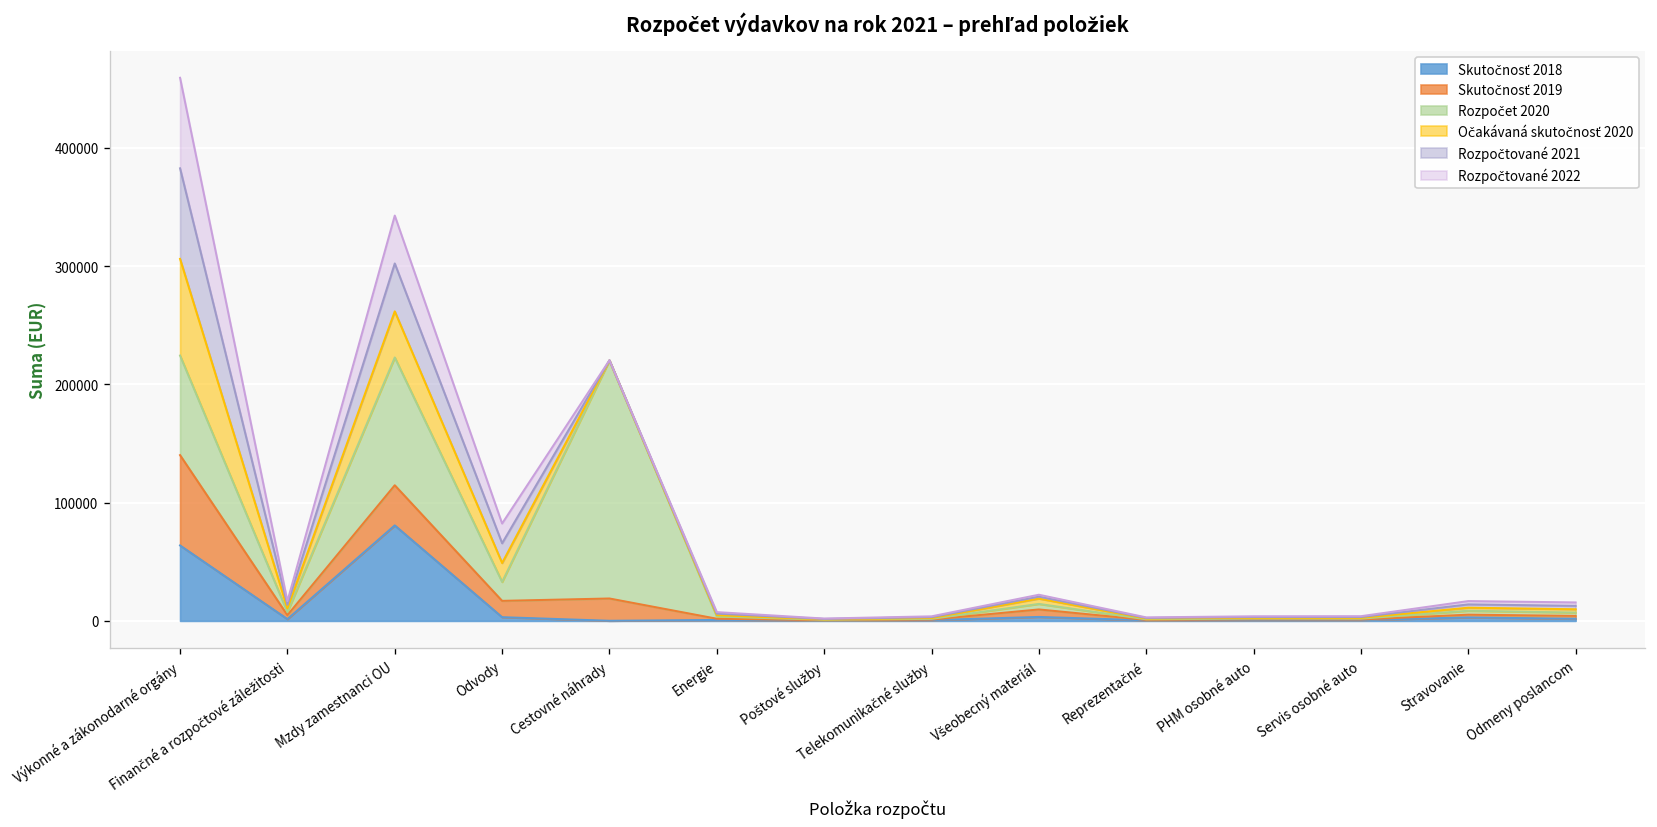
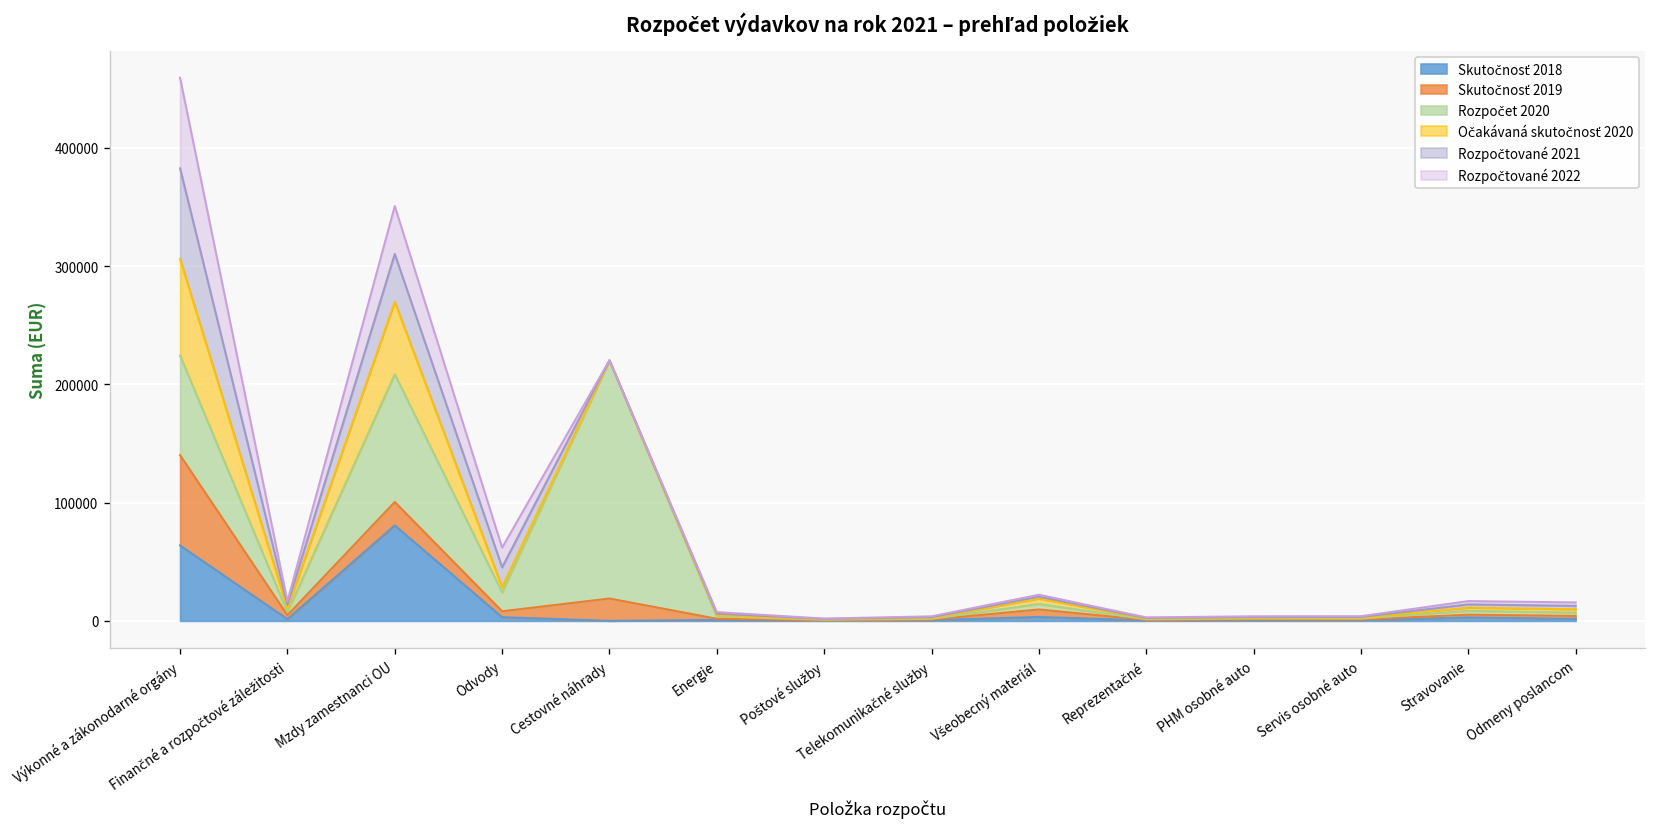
Skutočnosť 2019, Mzdy zamestnanci OU: 30000 -> 20000
Očakávaná skutočnosť 2020, Mzdy zamestnanci OU: 40000 -> 60000
Skutočnosť 2019, Odvody: 14000 -> 5000
Očakávaná skutočnosť 2020, Odvody: 20000 -> 0
